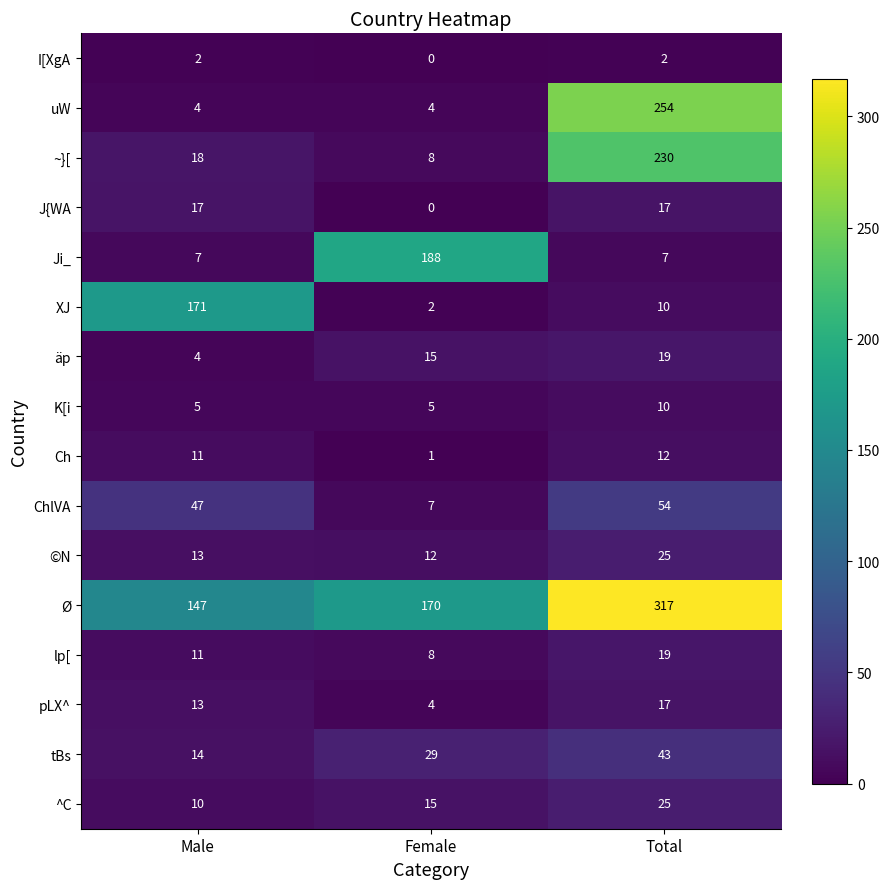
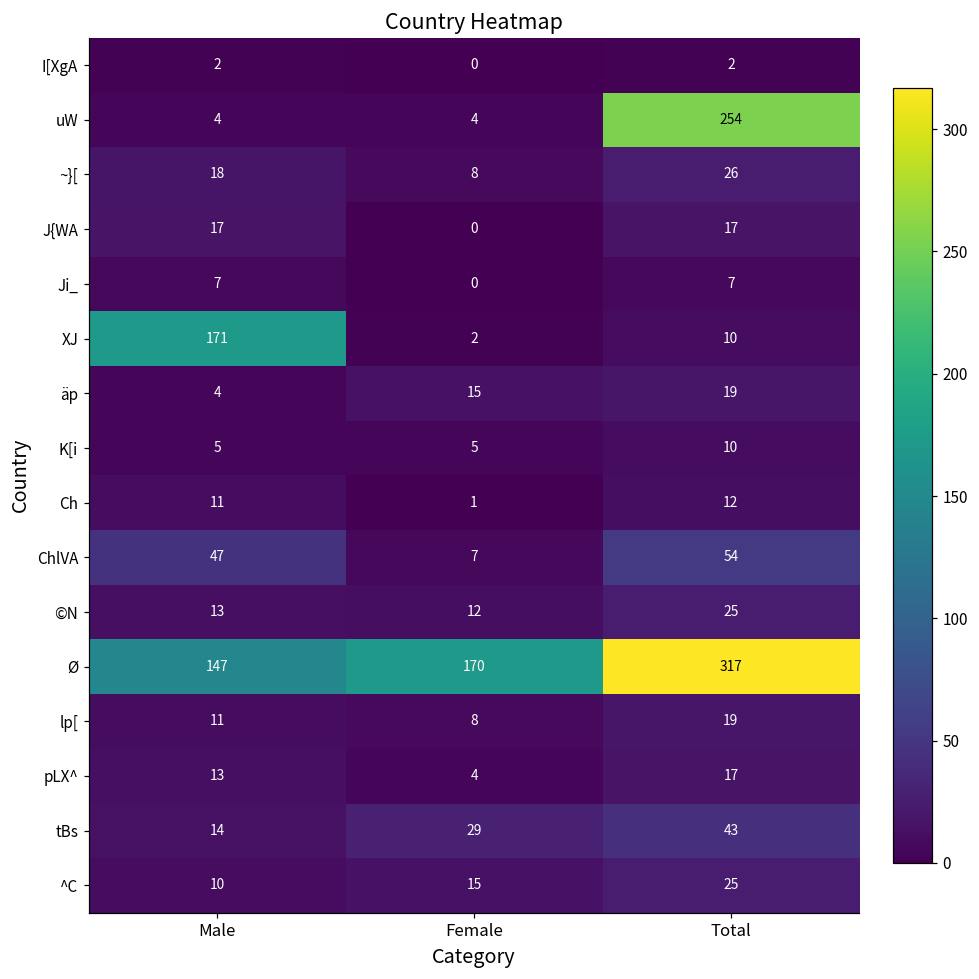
~}[, Total: 230 -> 26
Ji_, Female: 188 -> 0
